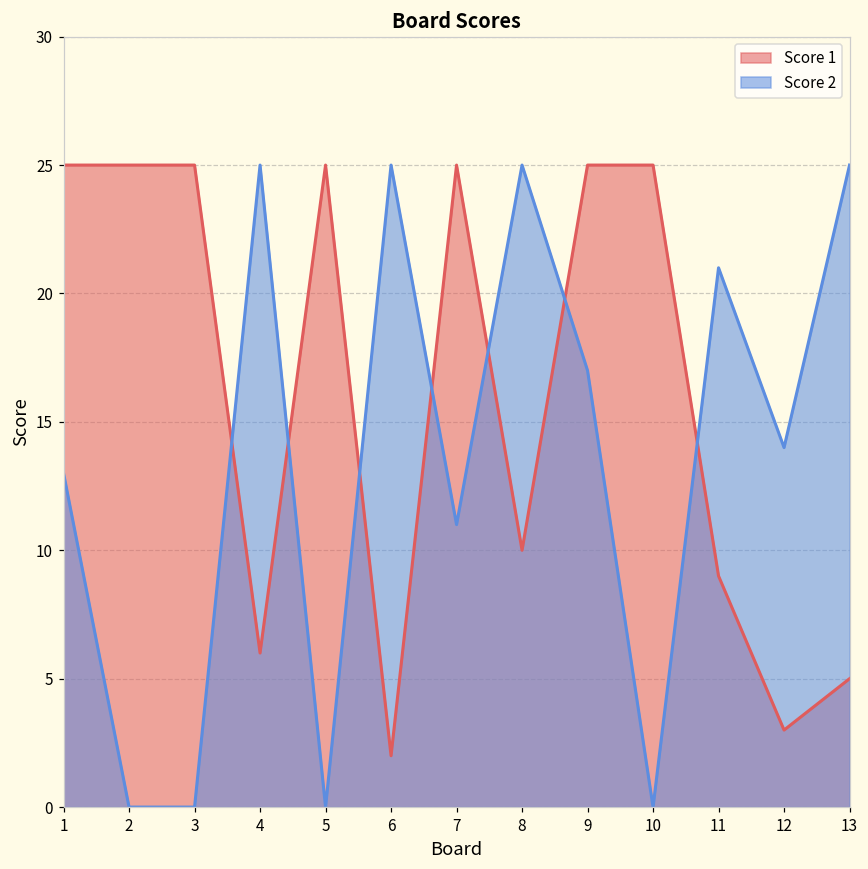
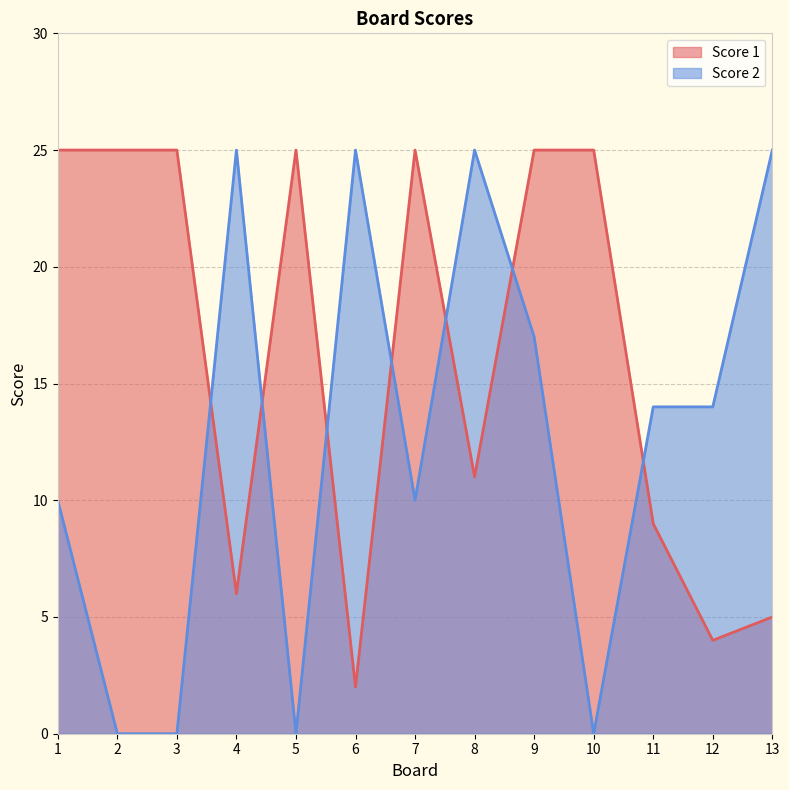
Score 2, 1: 13 -> 10
Score 2, 7: 11 -> 10
Score 1, 8: 10 -> 11
Score 2, 11: 21 -> 14
Score 1, 12: 3 -> 4
